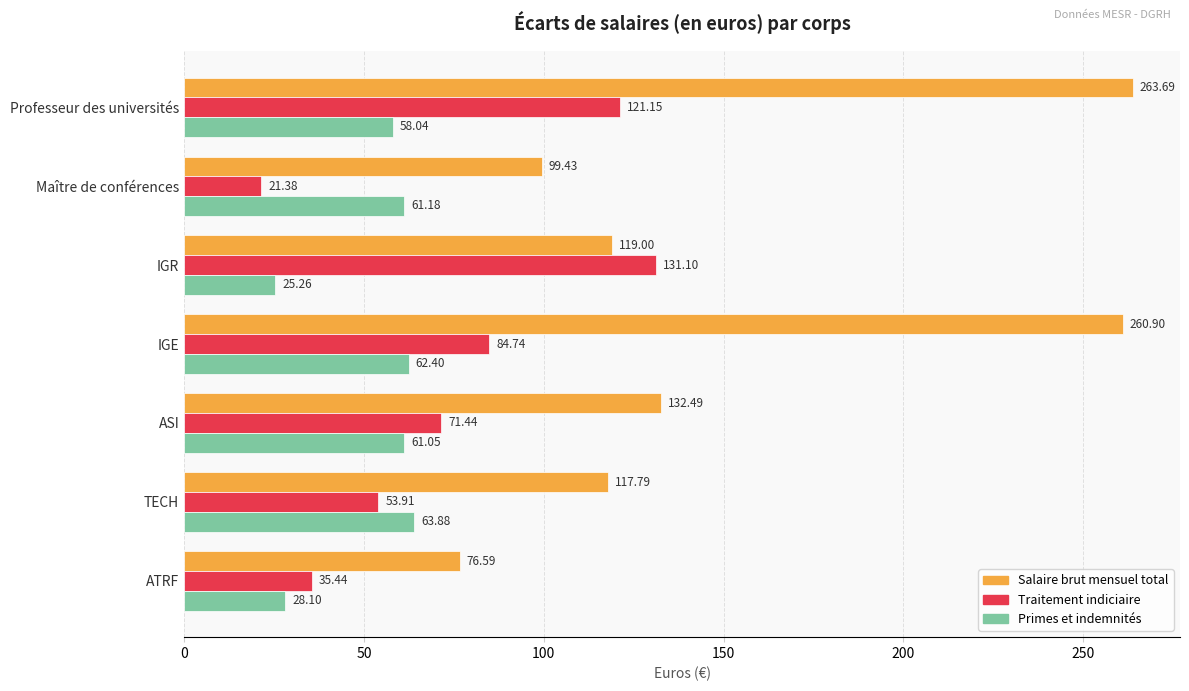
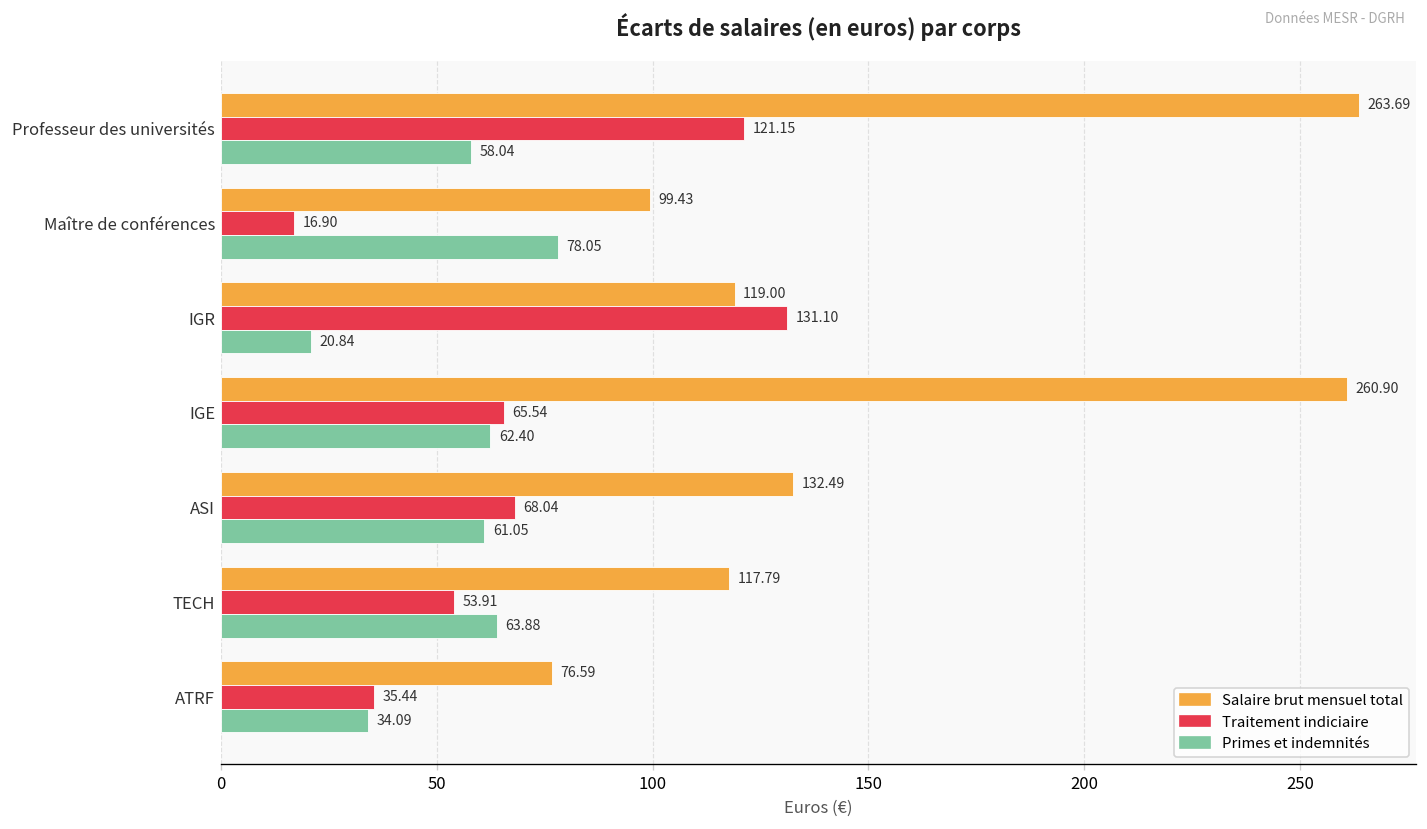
Traitement indiciaire, Maître de conférences: 21.38 -> 16.90
Primes et indemnités, Maître de conférences: 61.18 -> 78.05
Primes et indemnités, IGR: 25.26 -> 20.84
Traitement indiciaire, IGE: 84.74 -> 65.54
Traitement indiciaire, ASI: 71.44 -> 68.04
Primes et indemnités, ATRF: 28.10 -> 34.09
